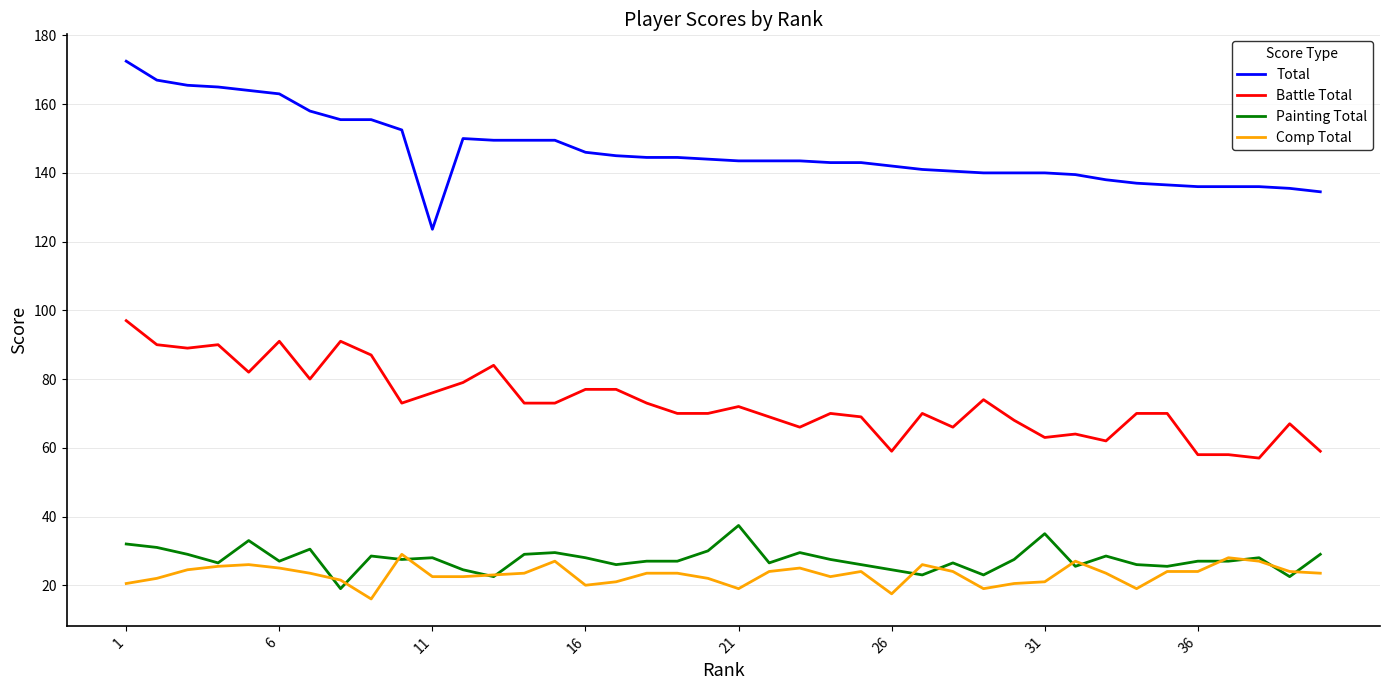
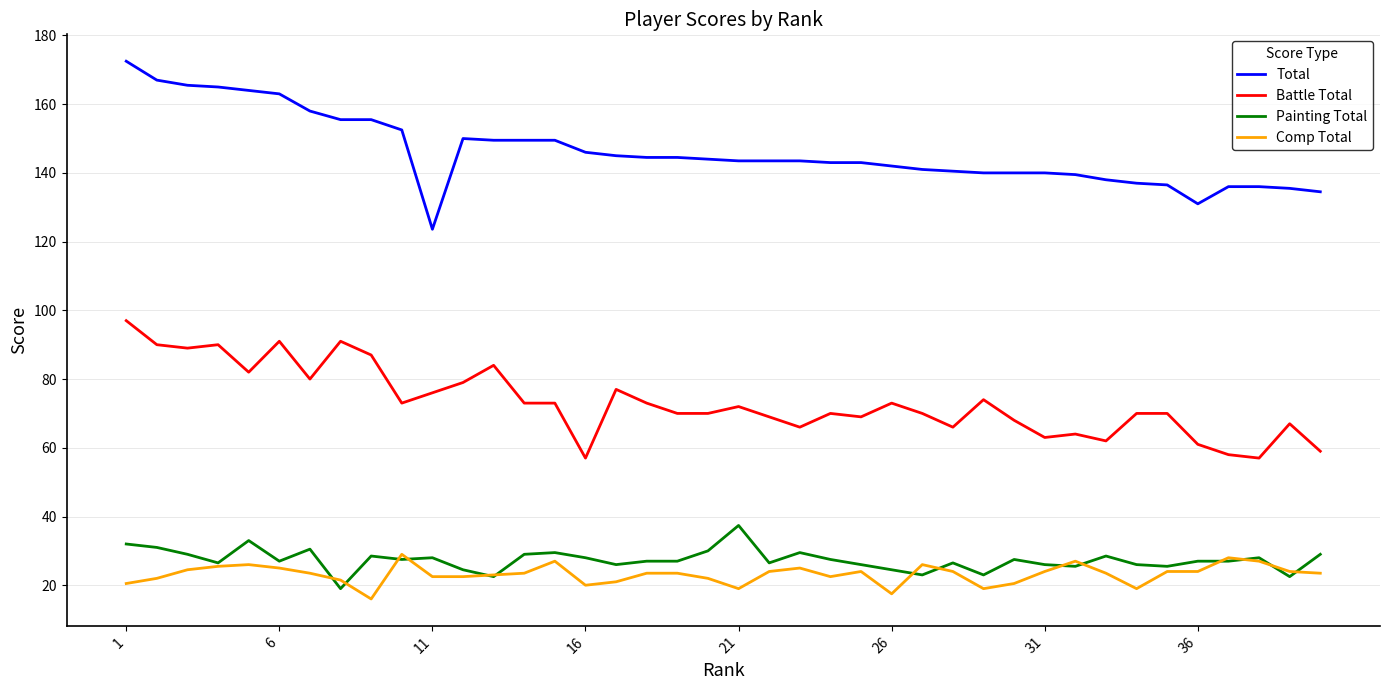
Battle Total, 16: 77 -> 57
Battle Total, 26: 59 -> 73
Painting Total, 31: 35 -> 26
Comp Total, 31: 21 -> 24
Total, 36: 136 -> 131
Battle Total, 36: 58 -> 61
